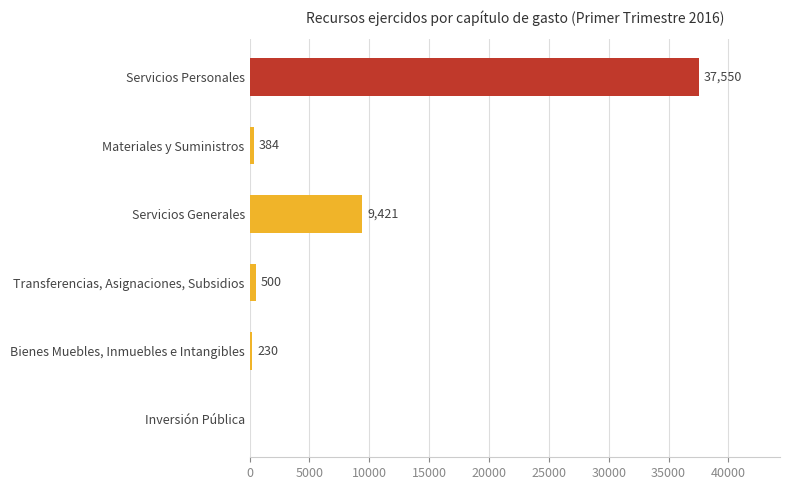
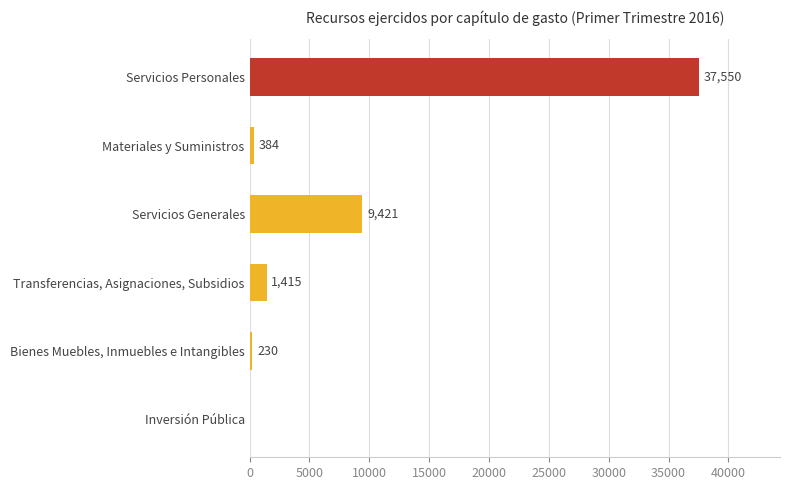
Transferencias, Asignaciones, Subsidios: 500 -> 1,415
